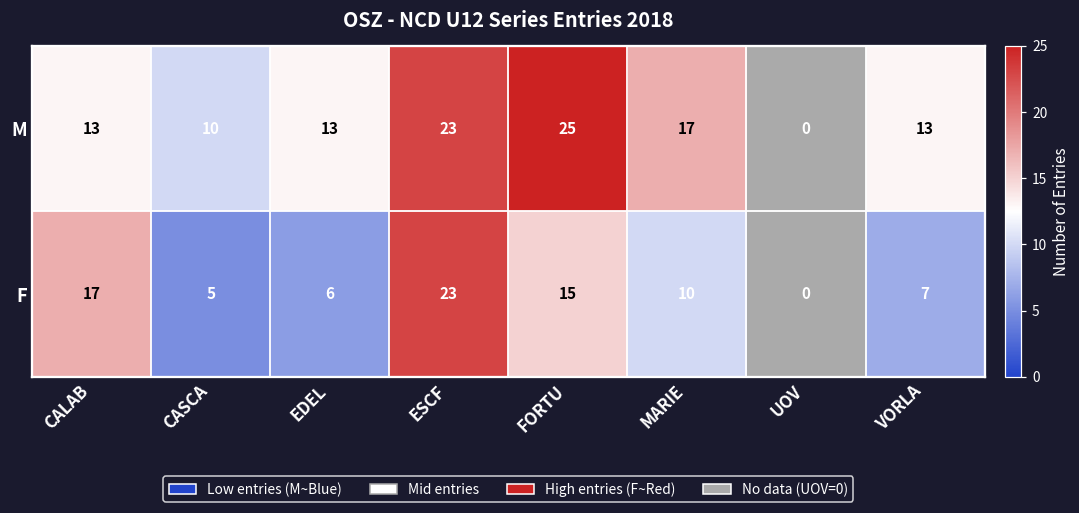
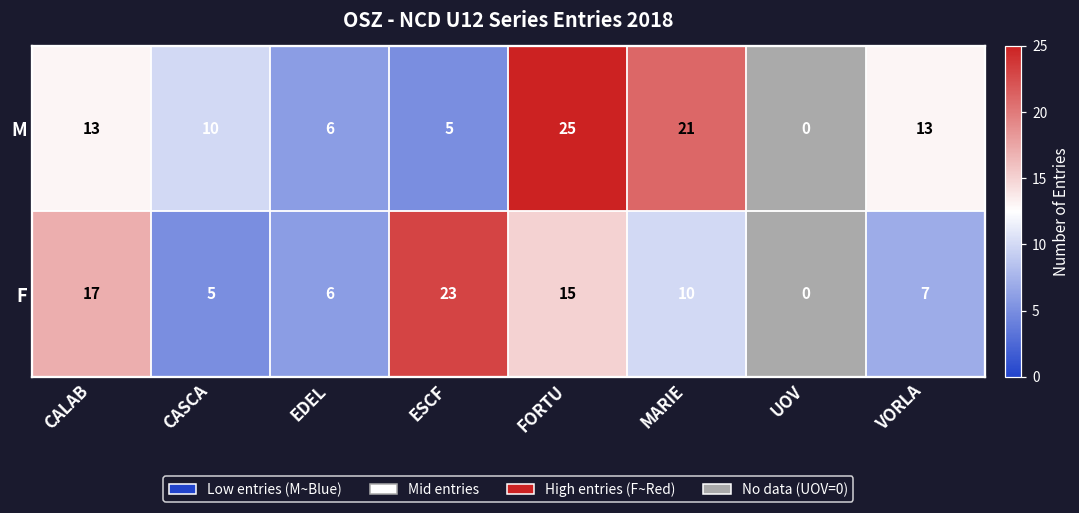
M, EDEL: 13 -> 6
M, ESCF: 23 -> 5
M, MARIE: 17 -> 21
